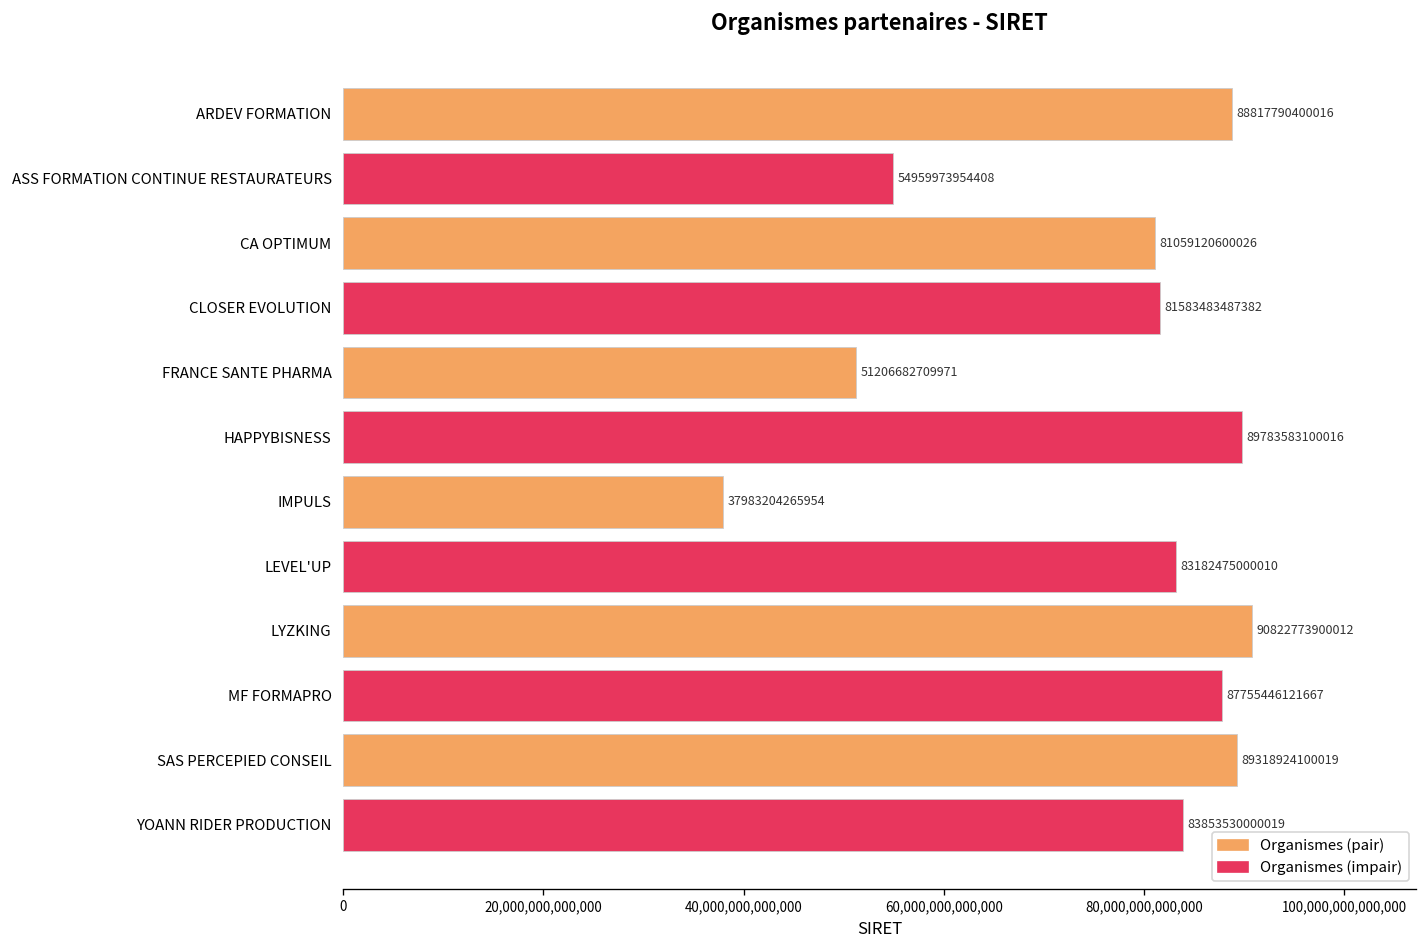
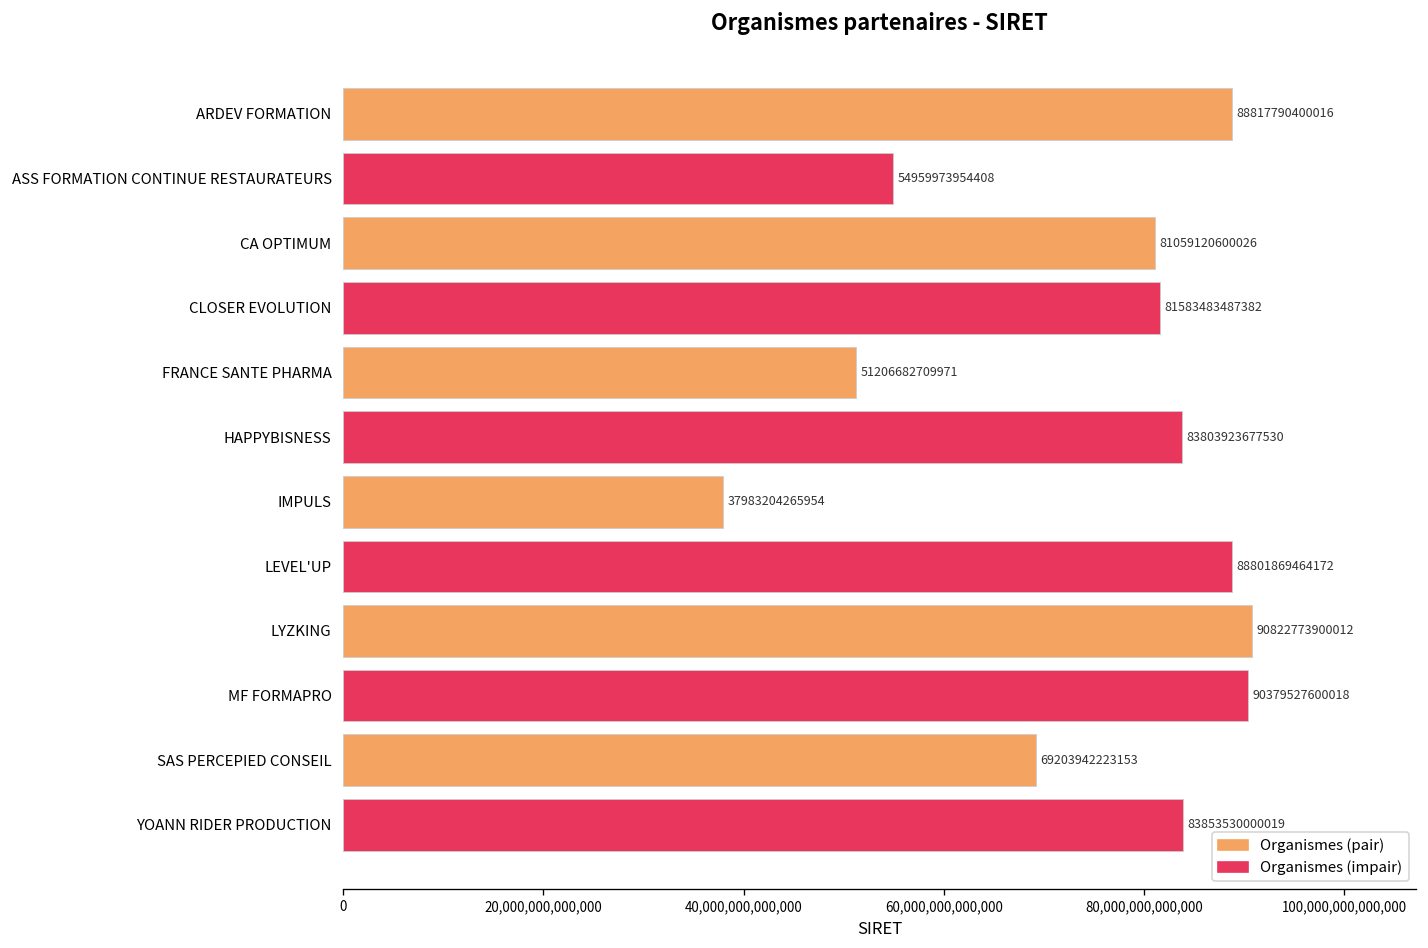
HAPPYBISNESS: 89783583100016 -> 83803923677530
LEVEL'UP: 83182475000010 -> 88801869464172
MF FORMAPRO: 87755446121667 -> 90379527600018
SAS PERCEPIED CONSEIL: 89318924100019 -> 69203942223153
